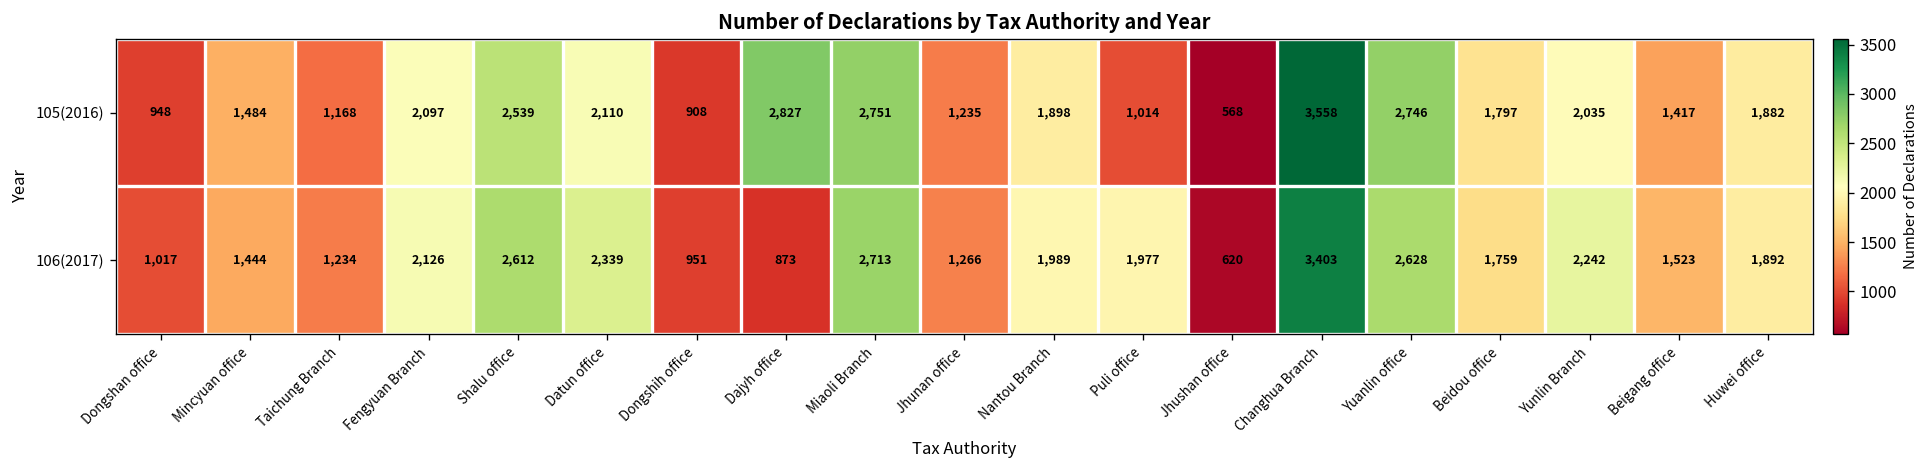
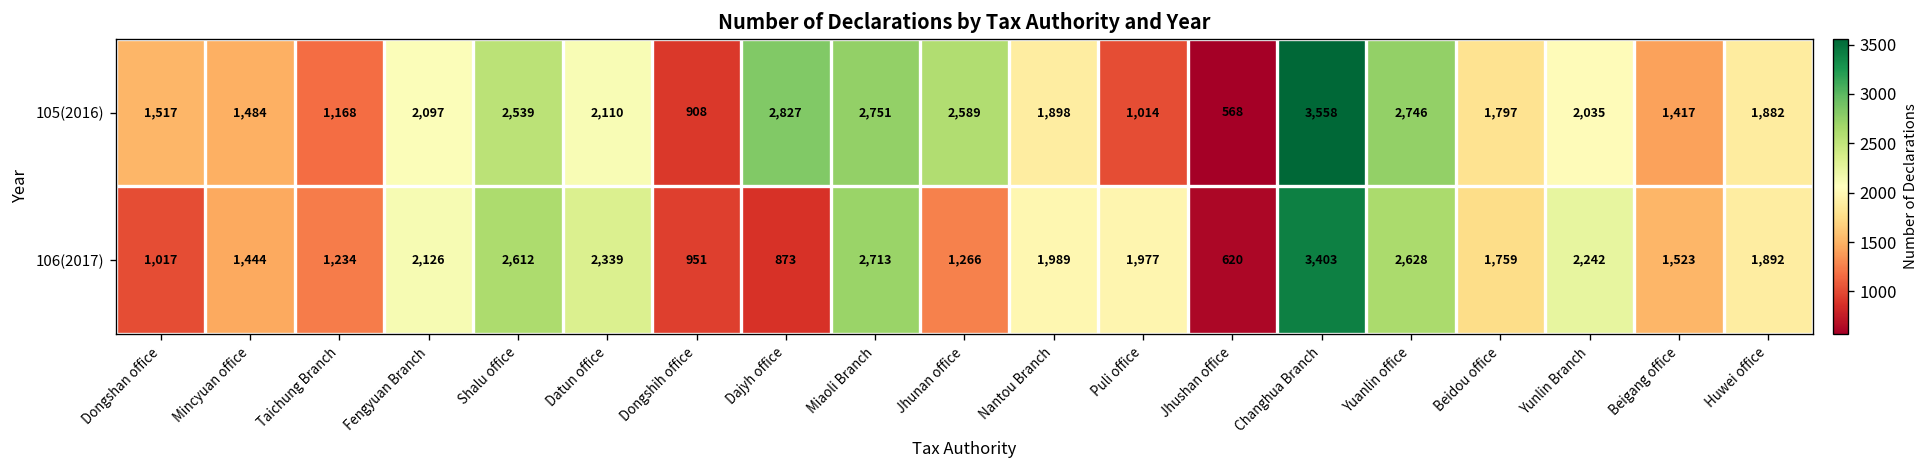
105(2016), Dongshan office: 948 -> 1,517
105(2016), Jhunan office: 1,235 -> 2,589
